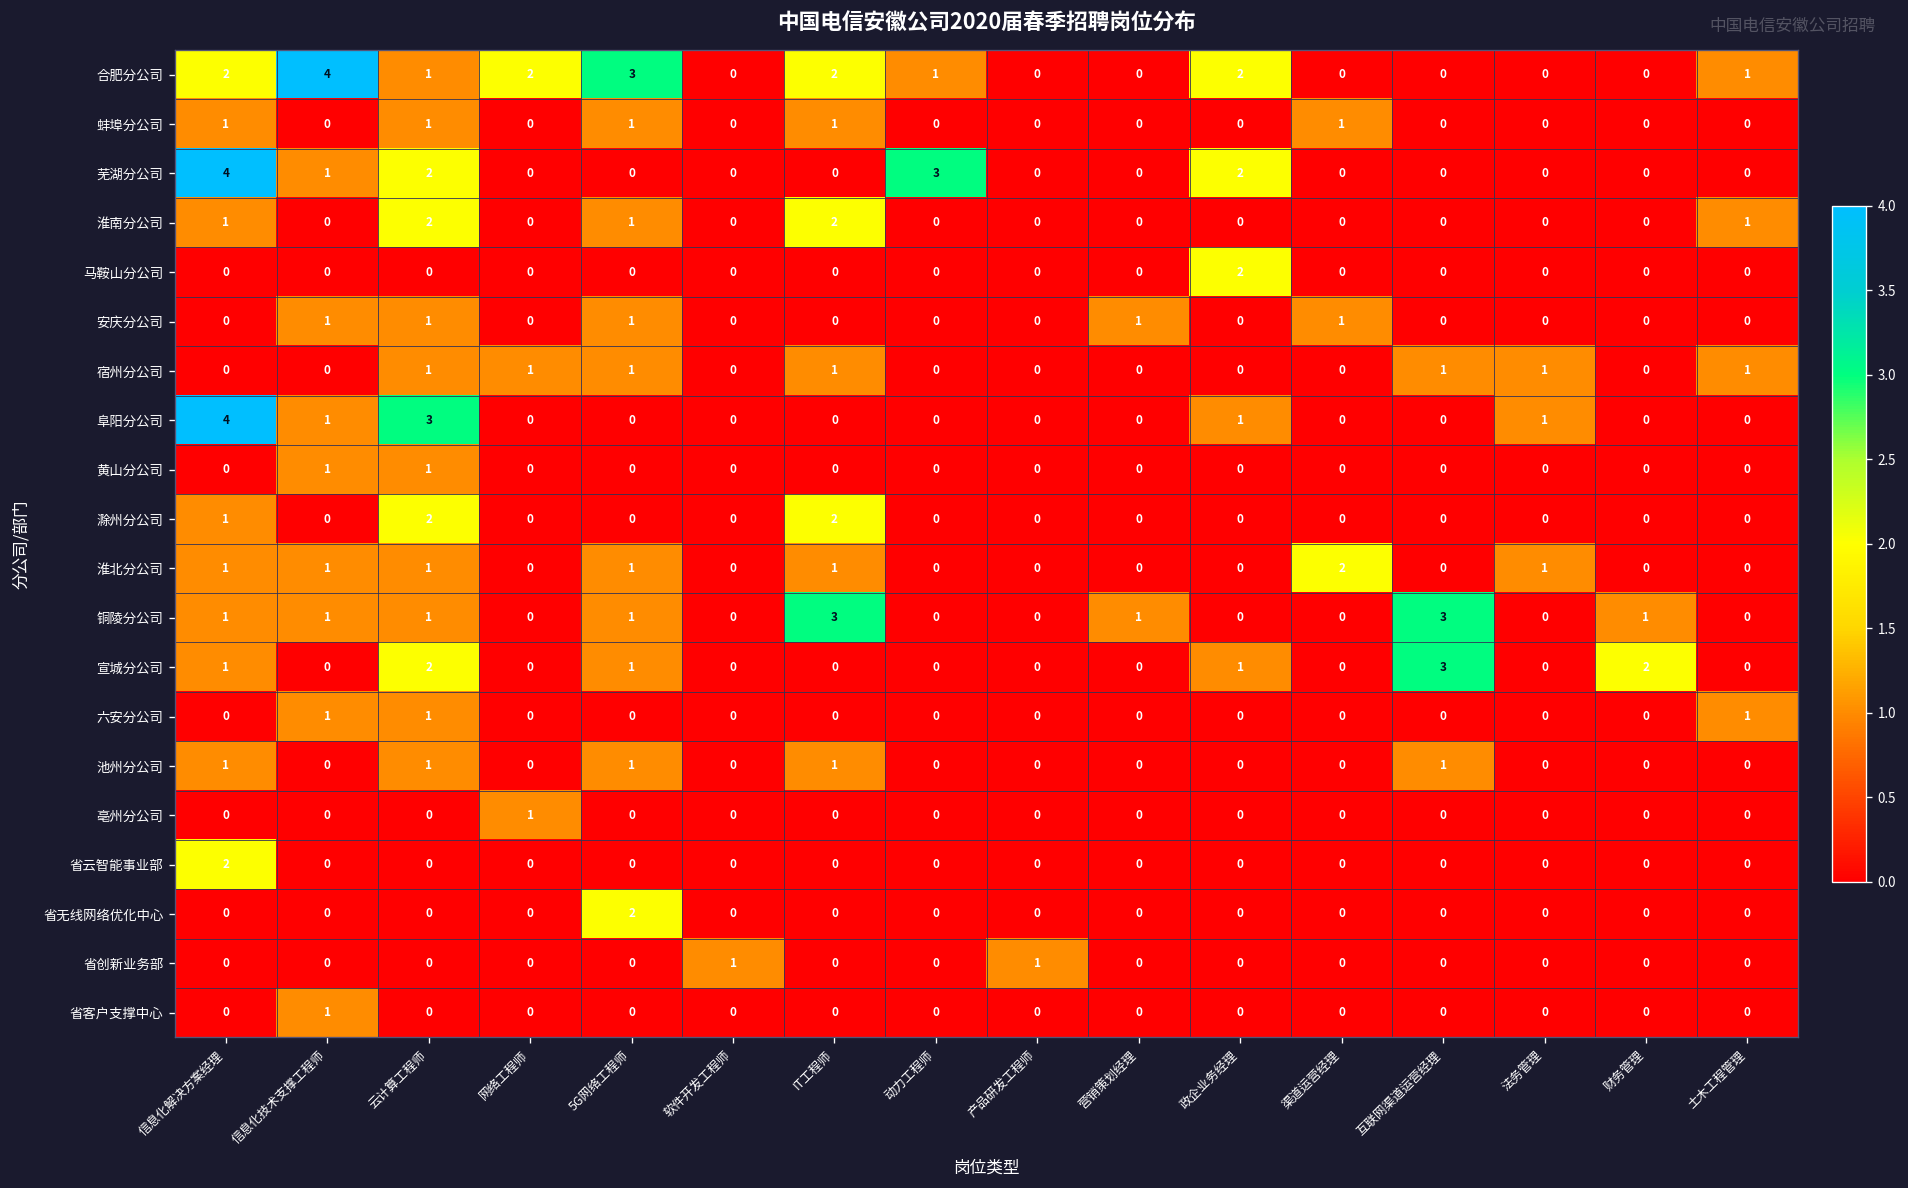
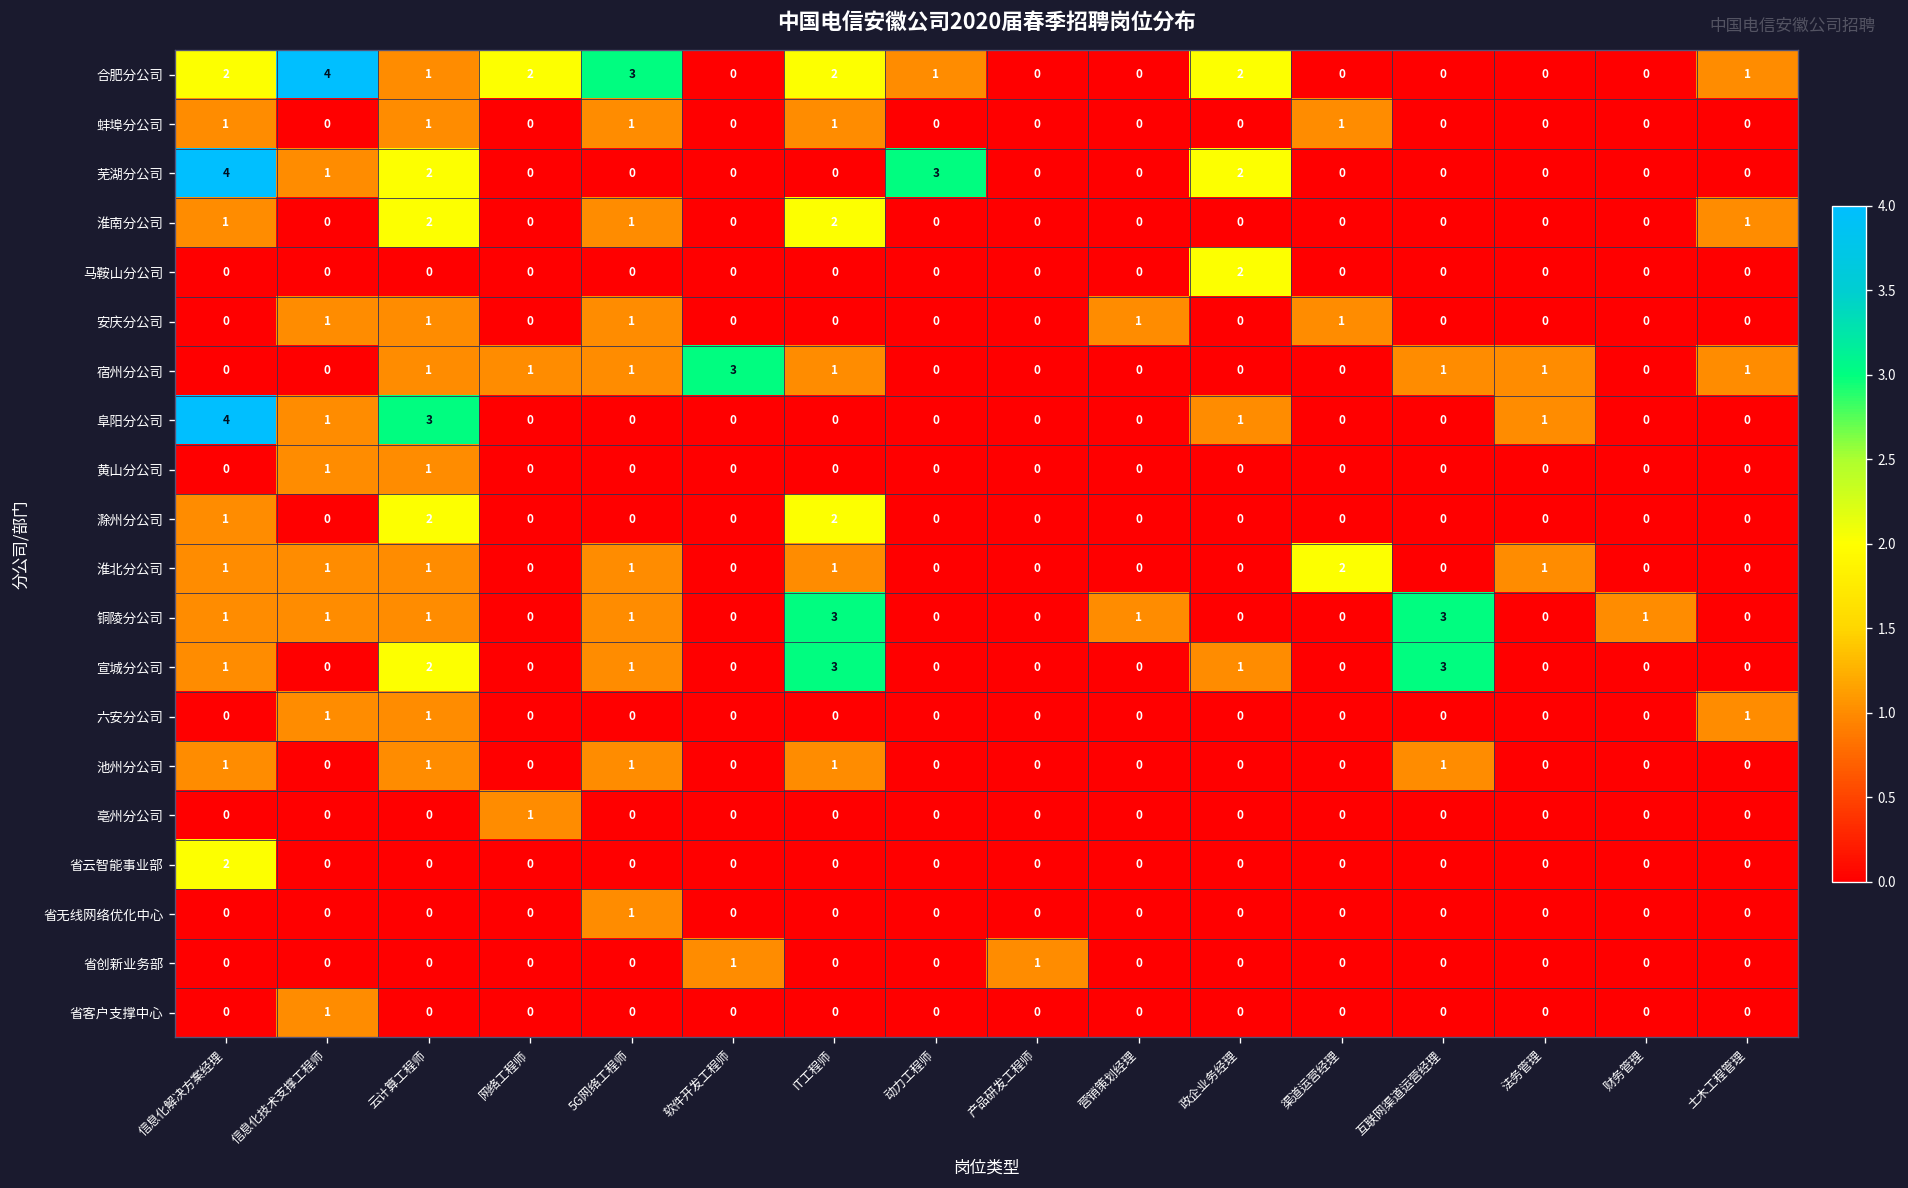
宿州分公司, 软件开发工程师: 0 -> 3
宣城分公司, IT工程师: 0 -> 3
宣城分公司, 财务管理: 2 -> 0
省无线网络优化中心, 5G网络工程师: 2 -> 1
